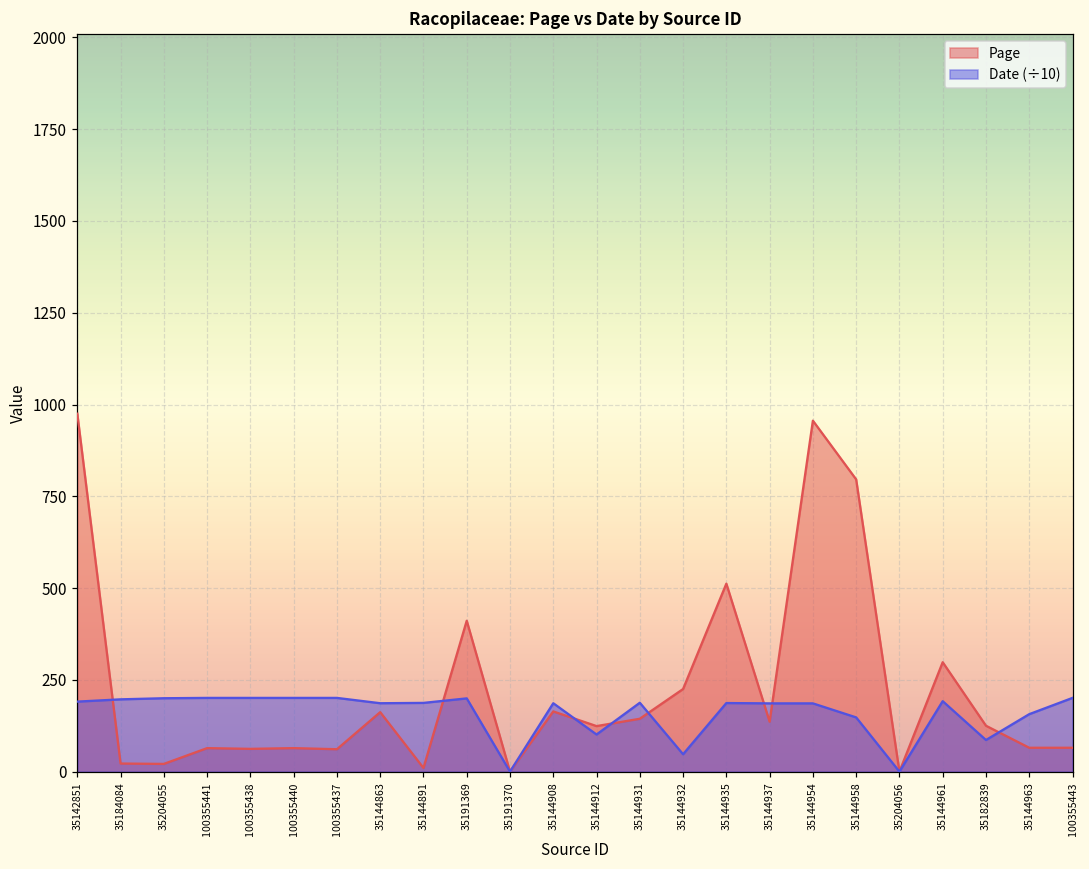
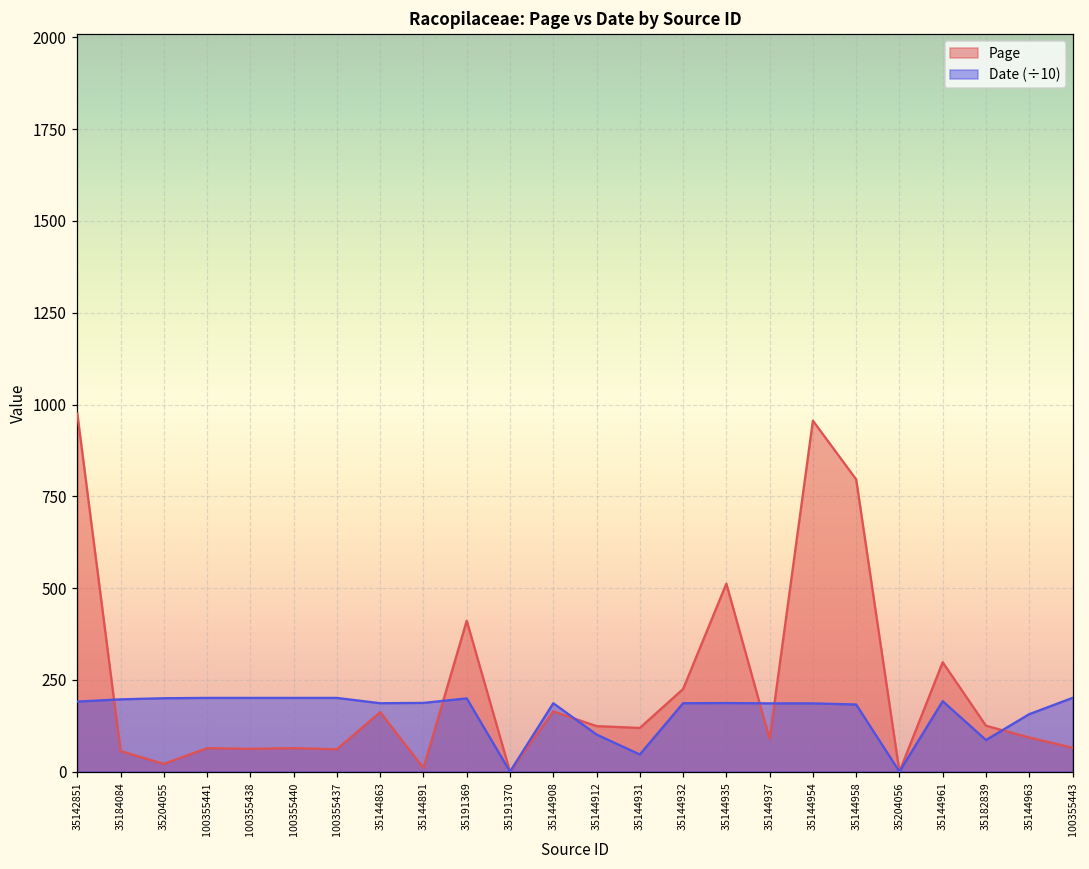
Page, 35184084: 20 -> 60
Page, 35144931: 140 -> 120
Date (÷10), 35144931: 190 -> 50
Date (÷10), 35144932: 50 -> 190
Page, 35144937: 140 -> 90
Date (÷10), 35144958: 150 -> 180
Page, 35144963: 70 -> 90
